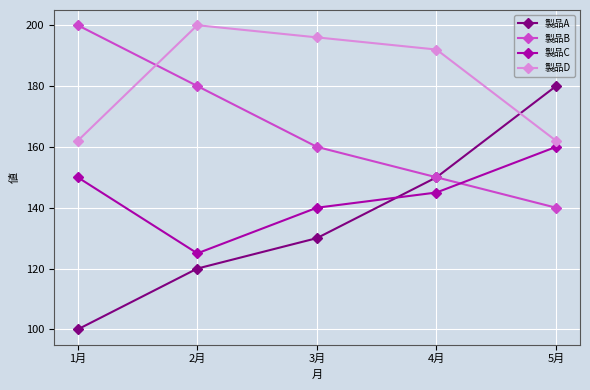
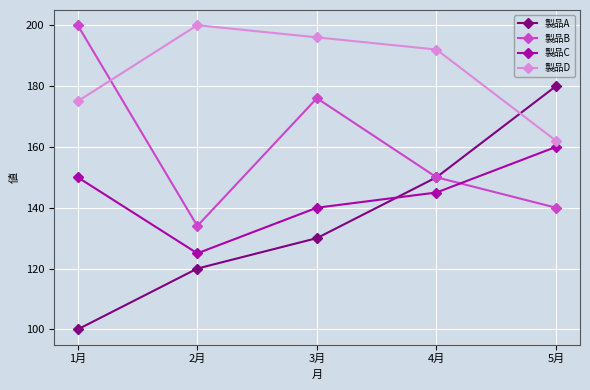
製品D, 1月: 162 -> 175
製品B, 2月: 180 -> 134
製品B, 3月: 160 -> 176
